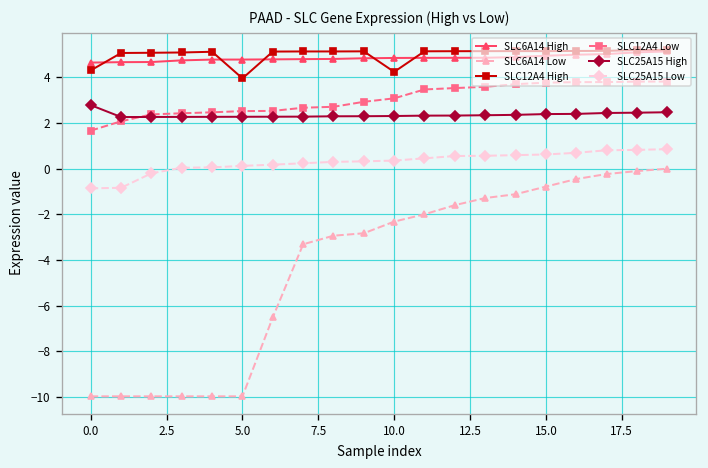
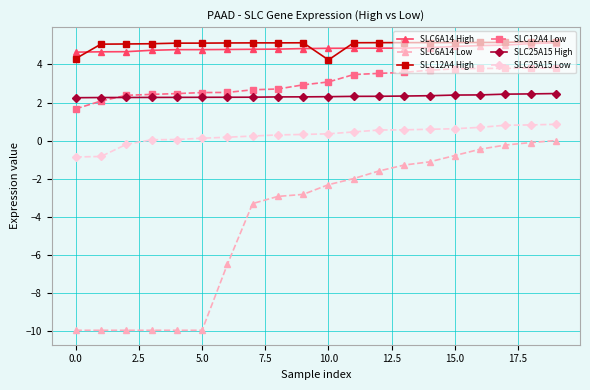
SLC25A15 High, 0.0: 2.8 -> 2.3
SLC12A4 High, 5.0: 4.0 -> 5.1
